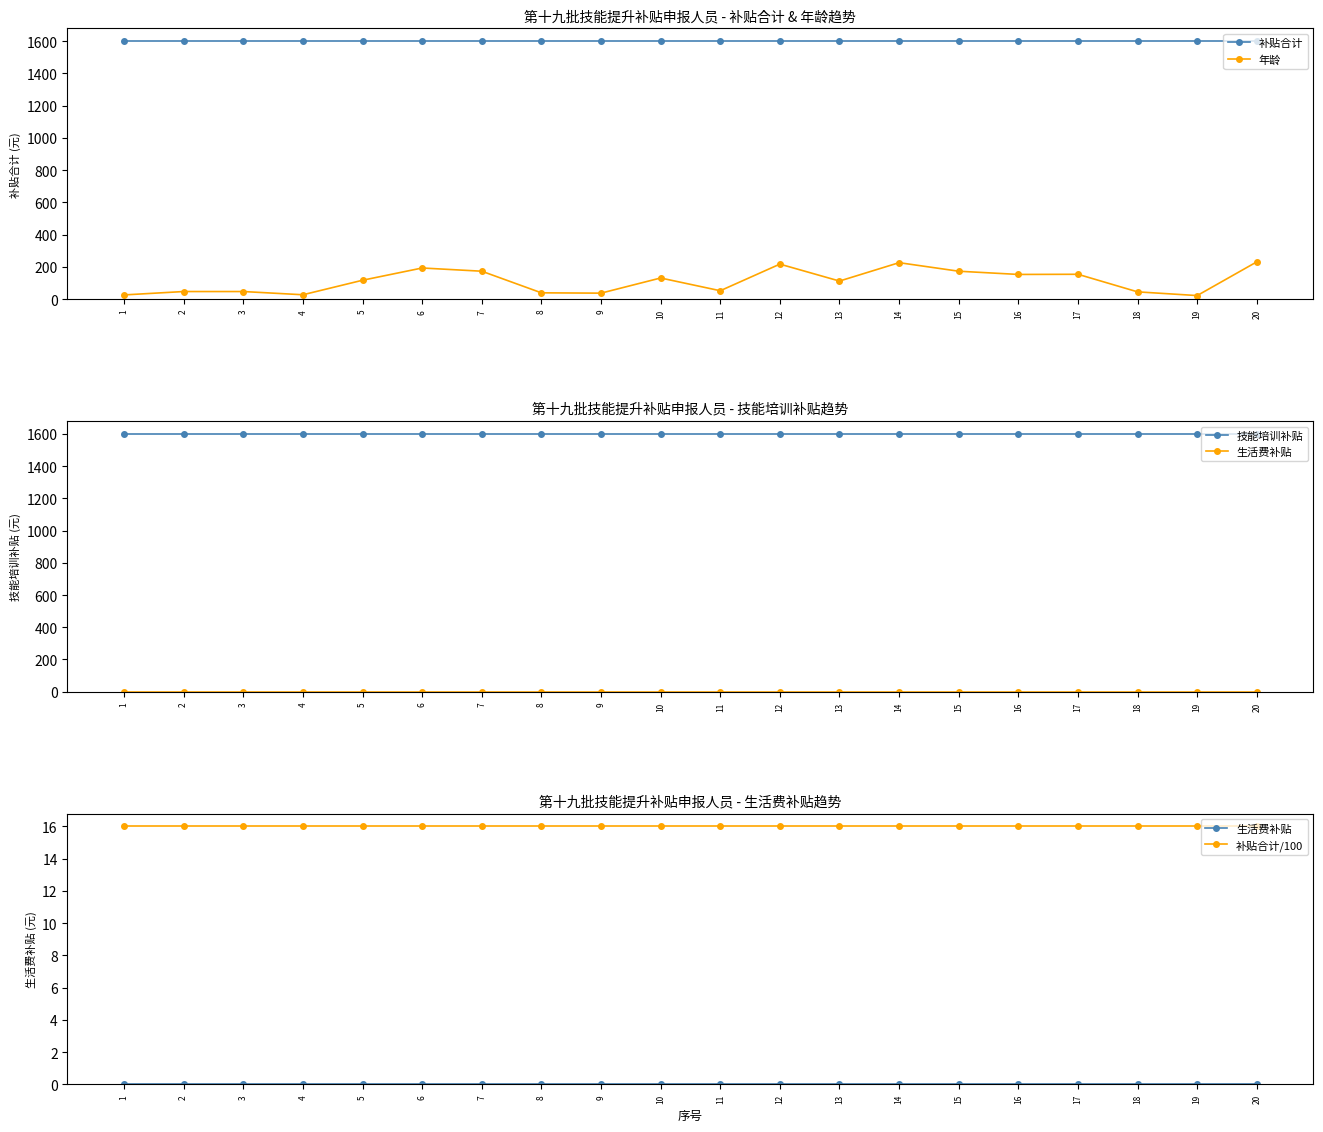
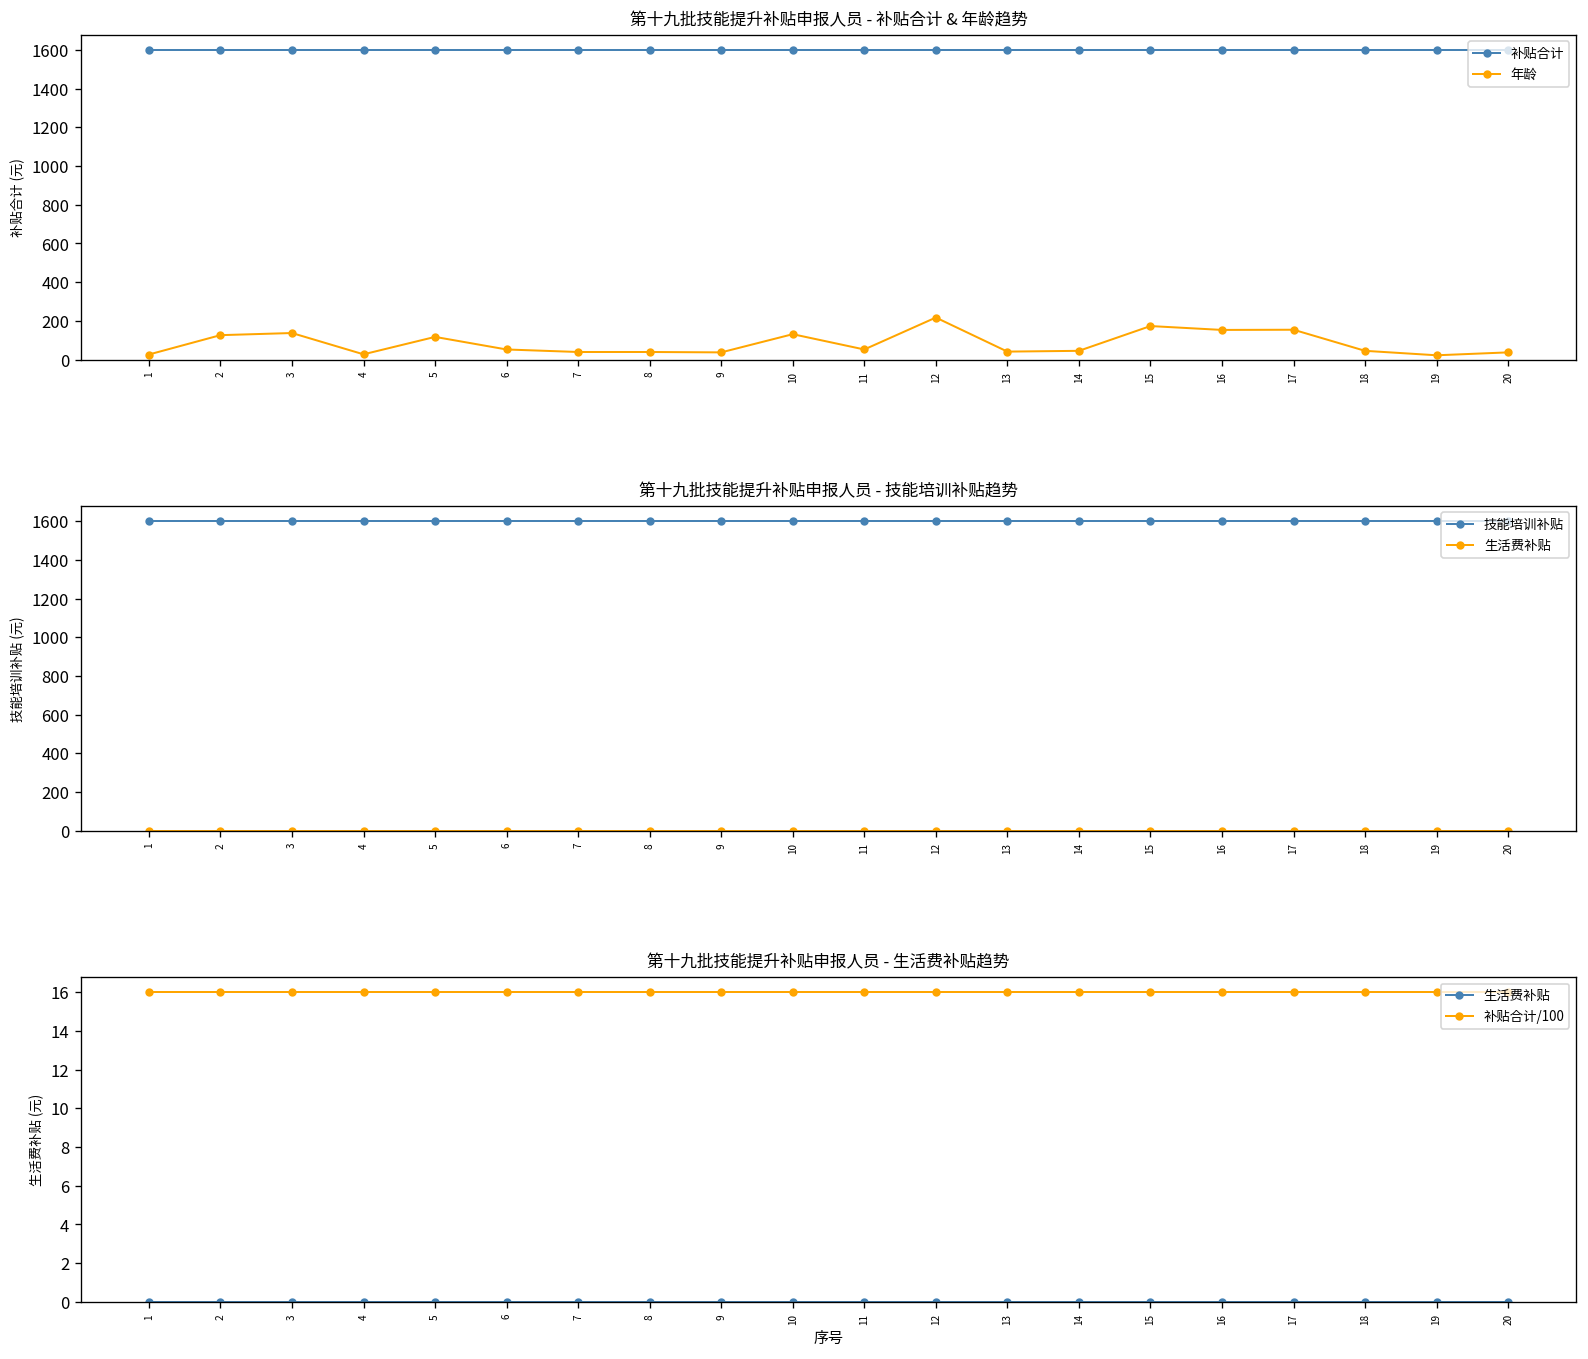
第十九批技能提升补贴申报人员 - 补贴合计 & 年龄趋势, 年龄, 2: 50 -> 130
第十九批技能提升补贴申报人员 - 补贴合计 & 年龄趋势, 年龄, 3: 50 -> 140
第十九批技能提升补贴申报人员 - 补贴合计 & 年龄趋势, 年龄, 6: 190 -> 50
第十九批技能提升补贴申报人员 - 补贴合计 & 年龄趋势, 年龄, 7: 170 -> 40
第十九批技能提升补贴申报人员 - 补贴合计 & 年龄趋势, 年龄, 13: 110 -> 40
第十九批技能提升补贴申报人员 - 补贴合计 & 年龄趋势, 年龄, 14: 230 -> 50
第十九批技能提升补贴申报人员 - 补贴合计 & 年龄趋势, 年龄, 20: 230 -> 40
